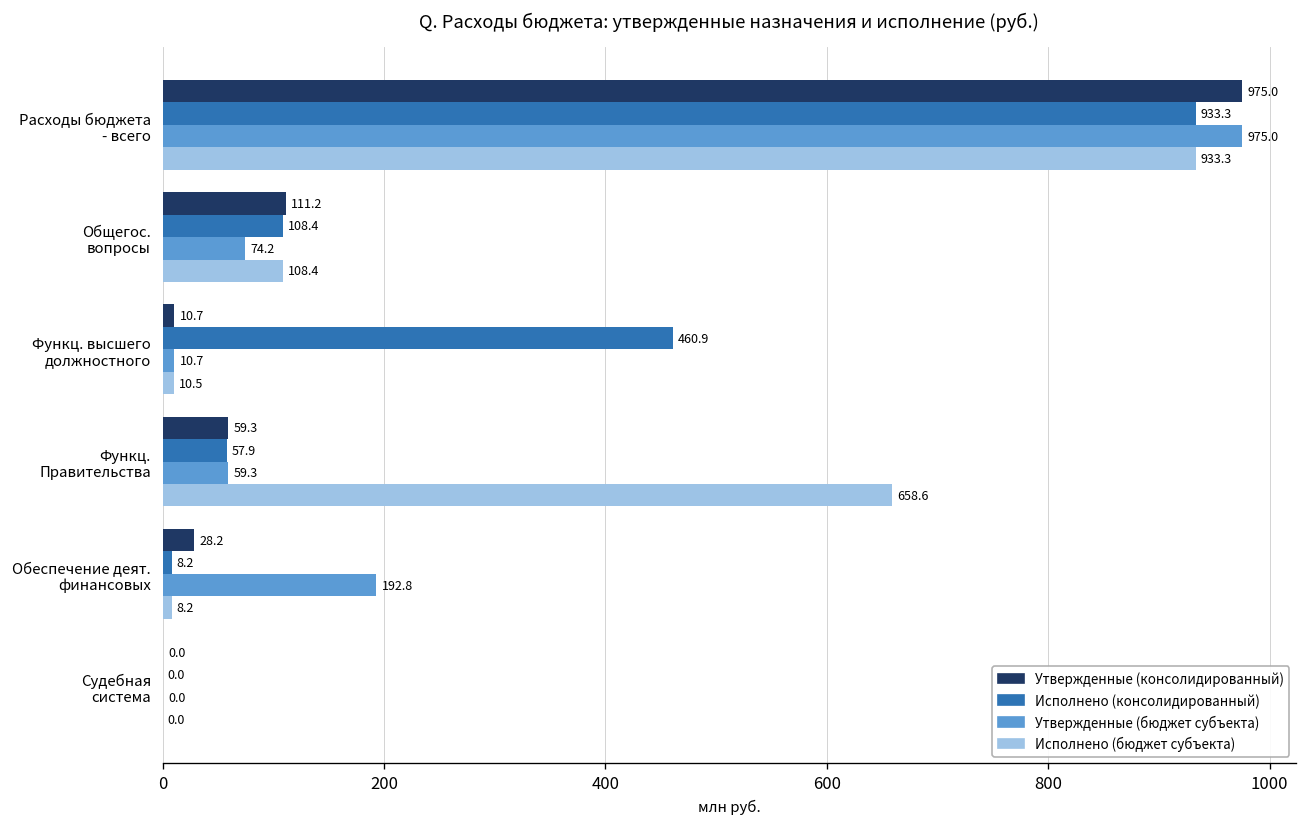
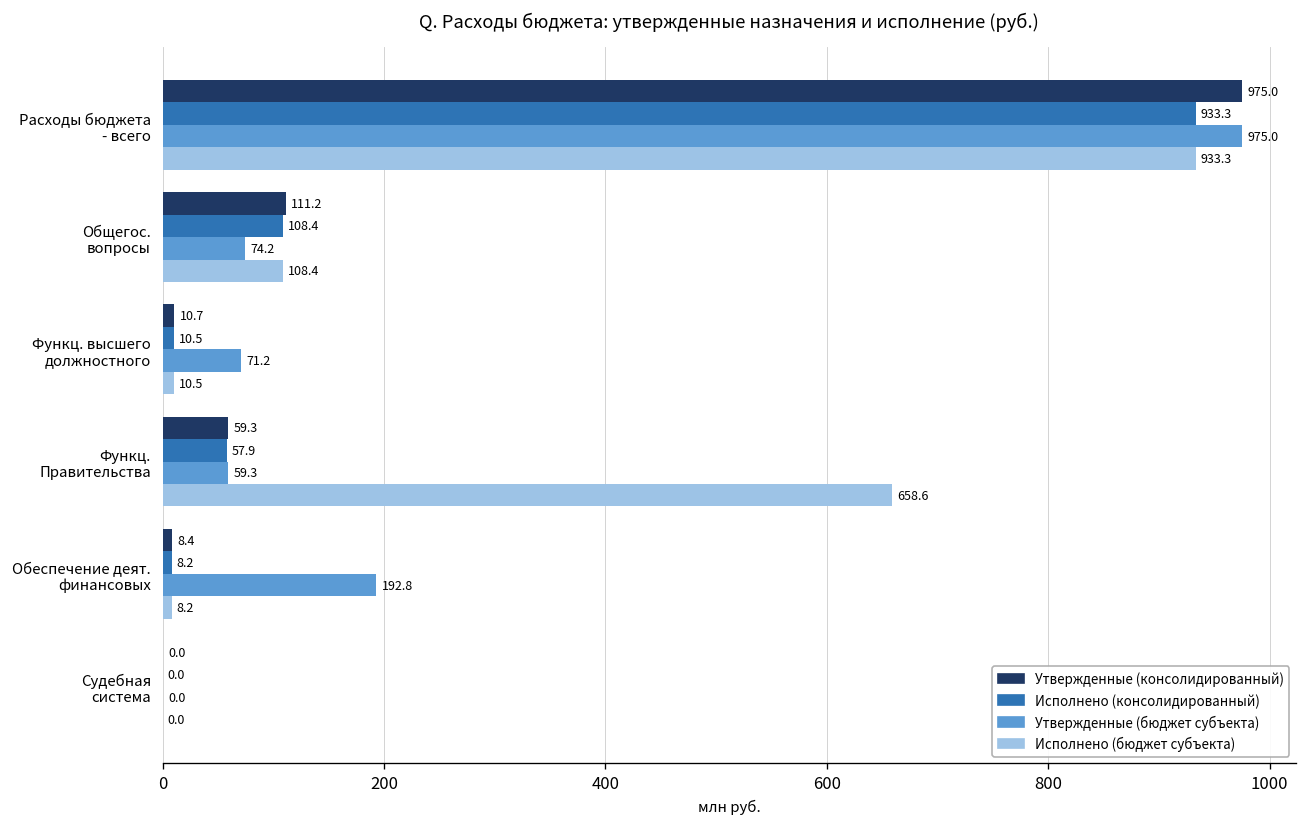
Исполнено (консолидированный), Функц. высшего должностного: 460.9 -> 10.5
Утвержденные (бюджет субъекта), Функц. высшего должностного: 10.7 -> 71.2
Утвержденные (консолидированный), Обеспечение деят. финансовых: 28.2 -> 8.4
